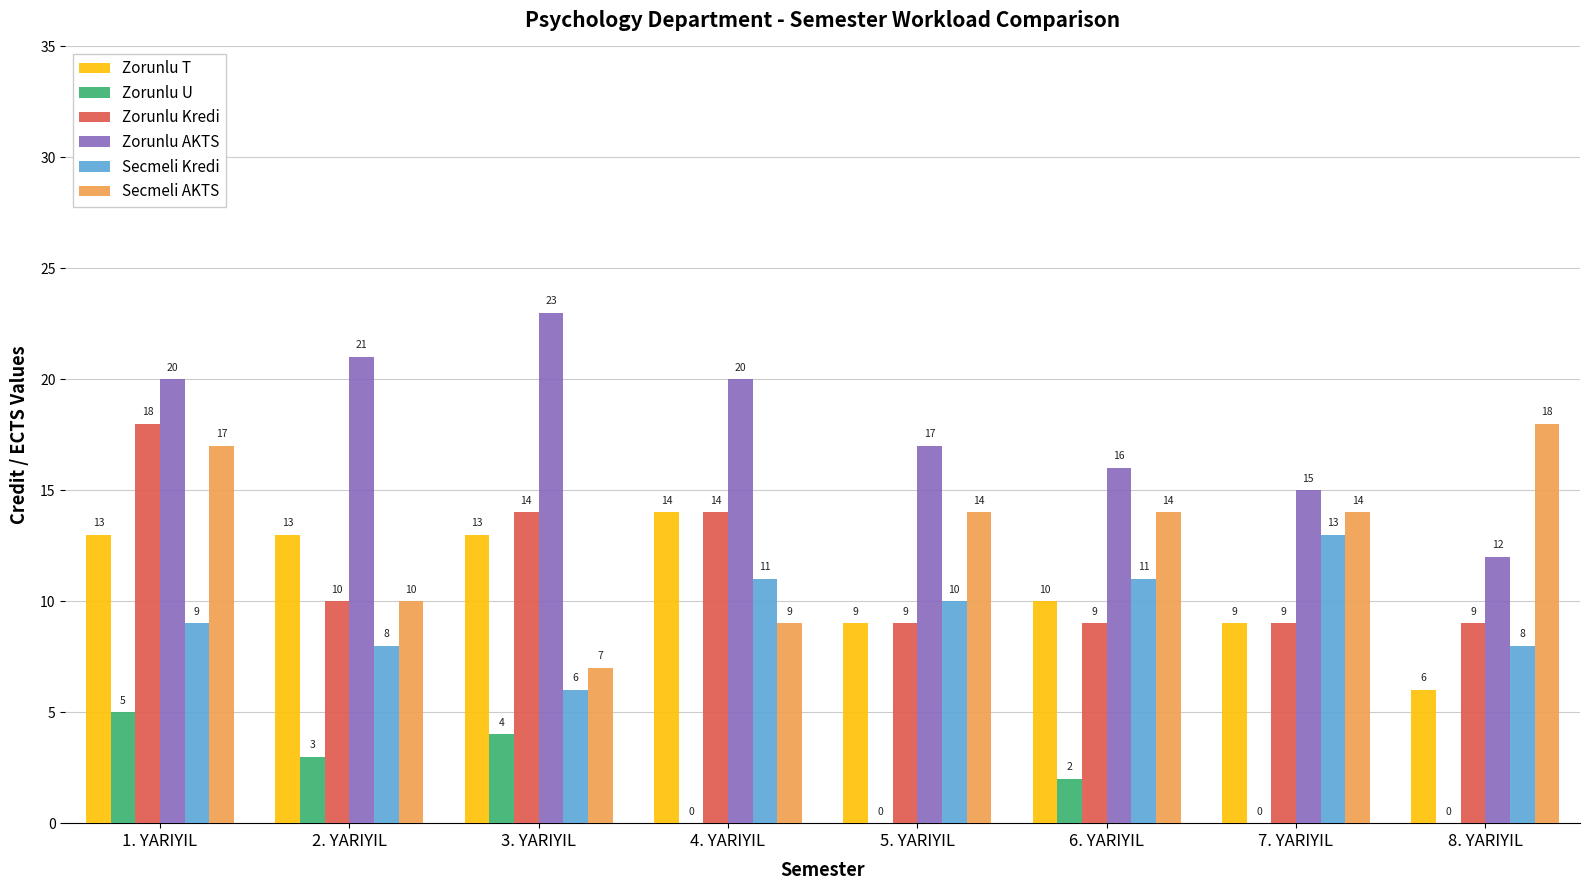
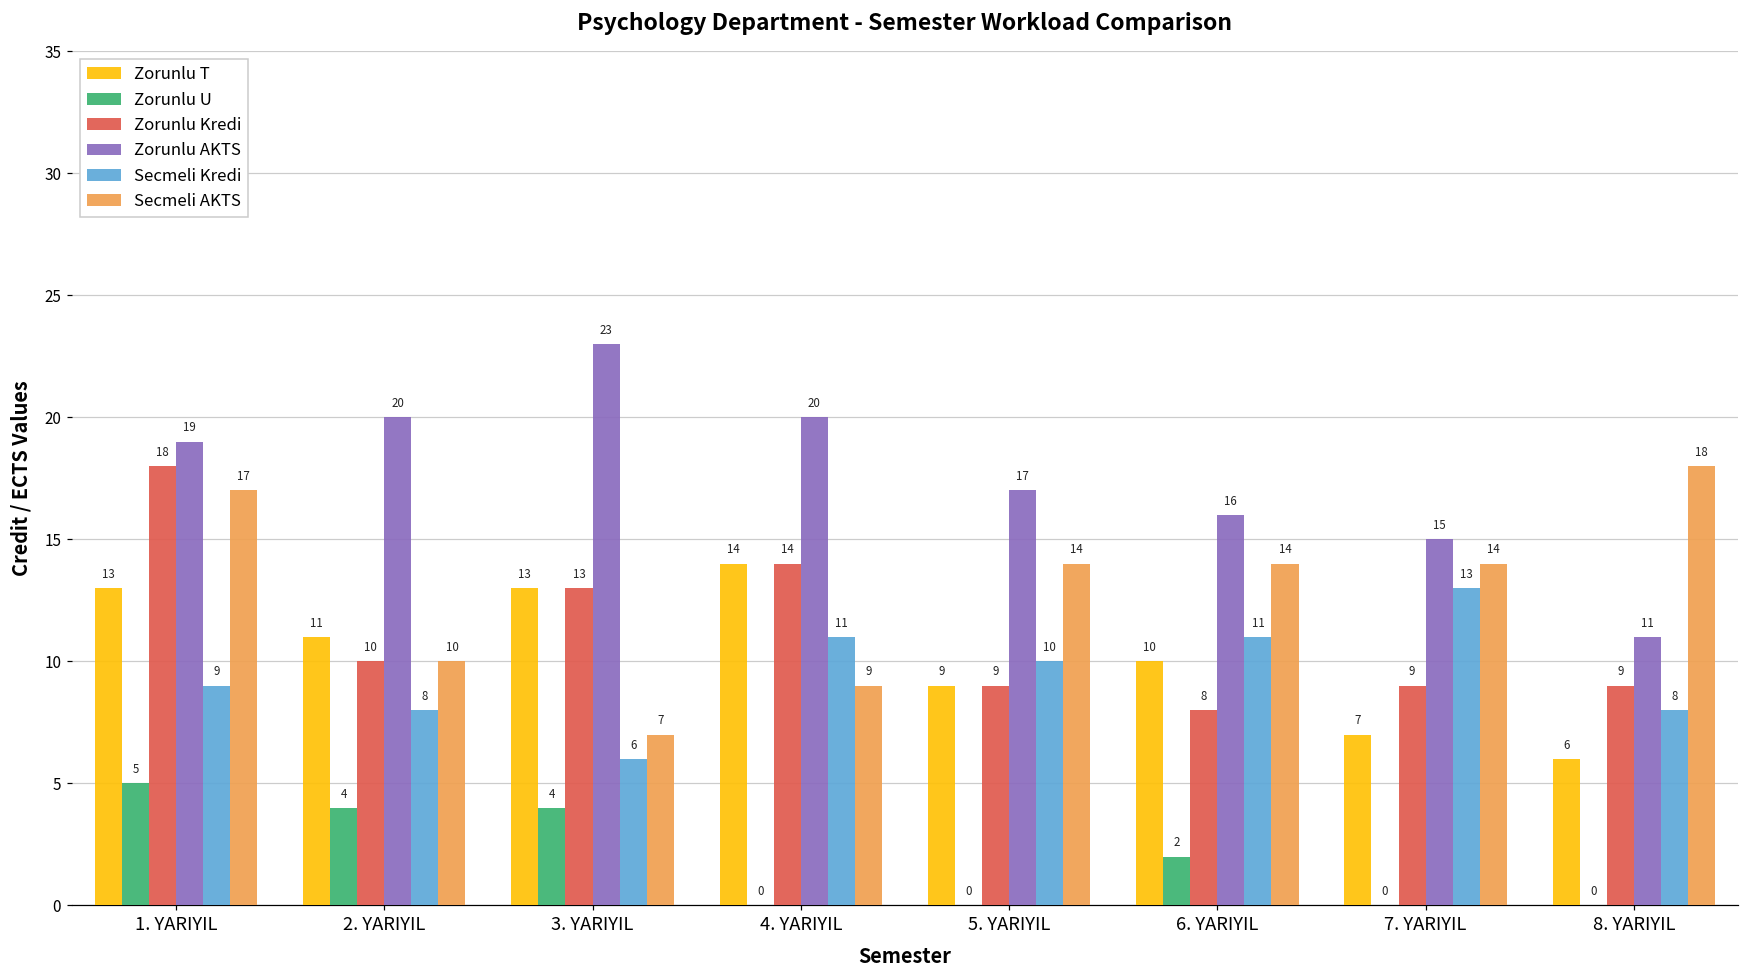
Zorunlu AKTS, 1. YARIYIL: 20 -> 19
Zorunlu T, 2. YARIYIL: 13 -> 11
Zorunlu U, 2. YARIYIL: 3 -> 4
Zorunlu AKTS, 2. YARIYIL: 21 -> 20
Zorunlu Kredi, 3. YARIYIL: 14 -> 13
Zorunlu Kredi, 6. YARIYIL: 9 -> 8
Zorunlu T, 7. YARIYIL: 9 -> 7
Zorunlu AKTS, 8. YARIYIL: 12 -> 11
